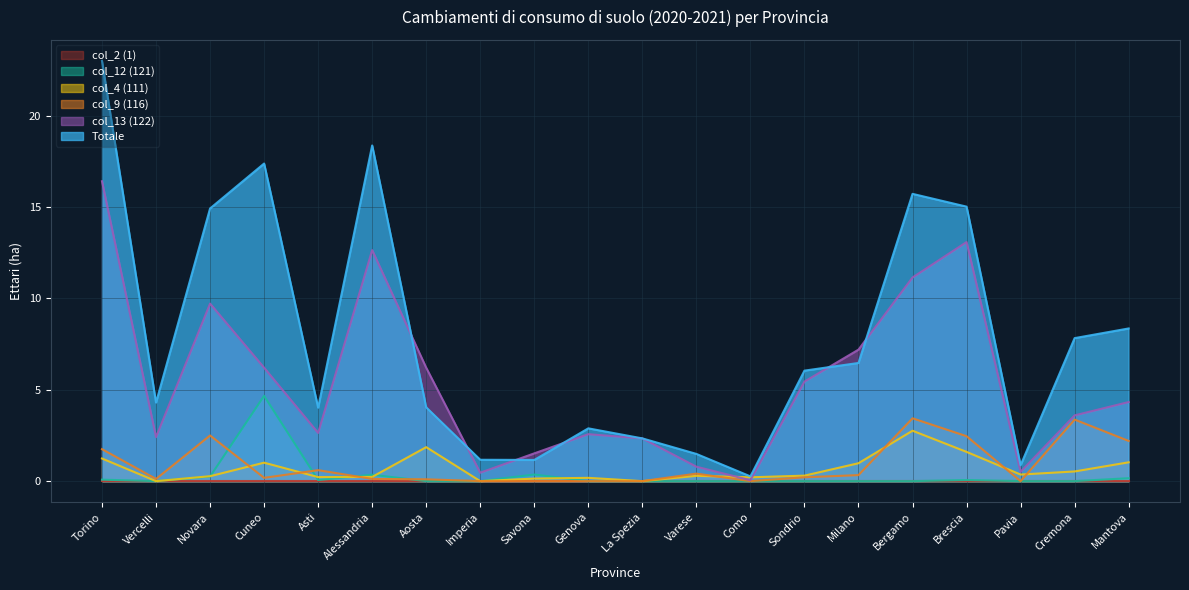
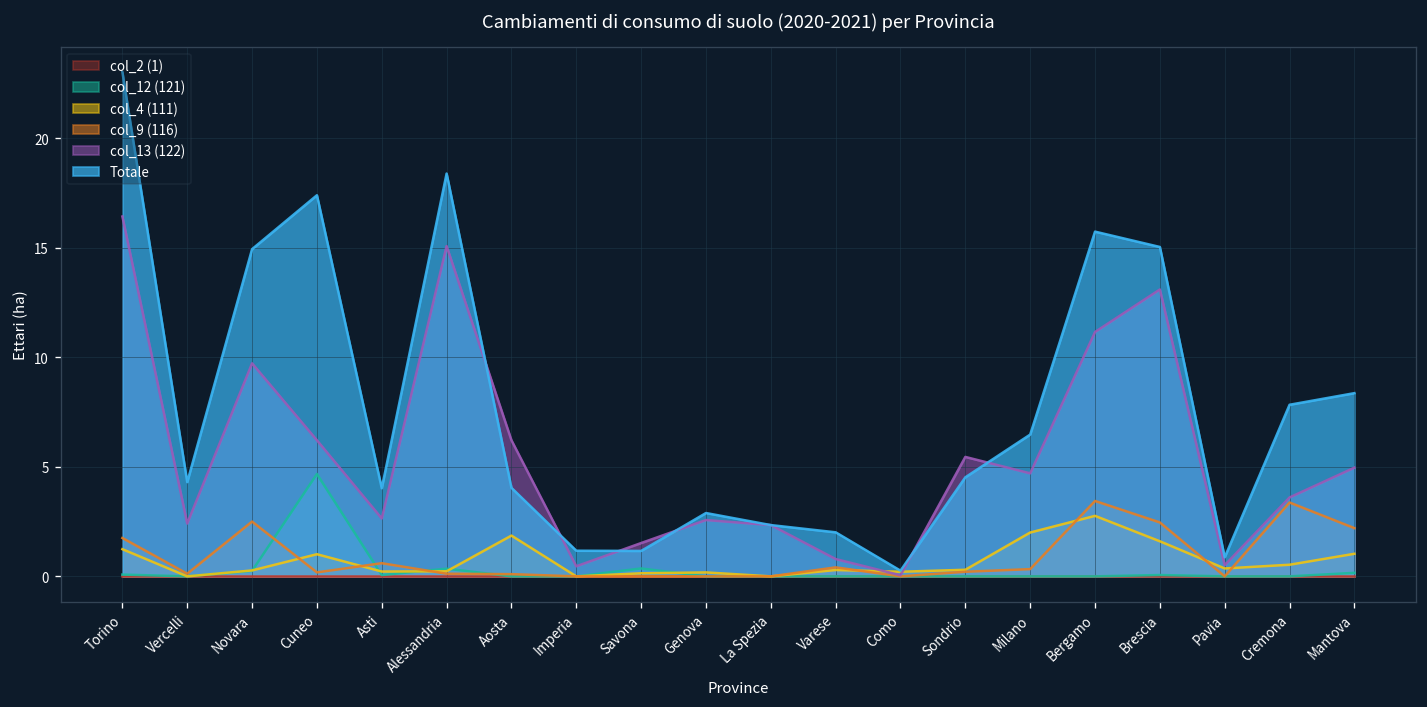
col_13 (122), Alessandria: 12.7 -> 15.1
Totale, Varese: 1.5 -> 2.0
Totale, Sondrio: 6.1 -> 4.5
col_4 (111), Milano: 1.0 -> 2.0
col_13 (122), Milano: 7.2 -> 4.7
col_13 (122), Mantova: 4.3 -> 5.0
